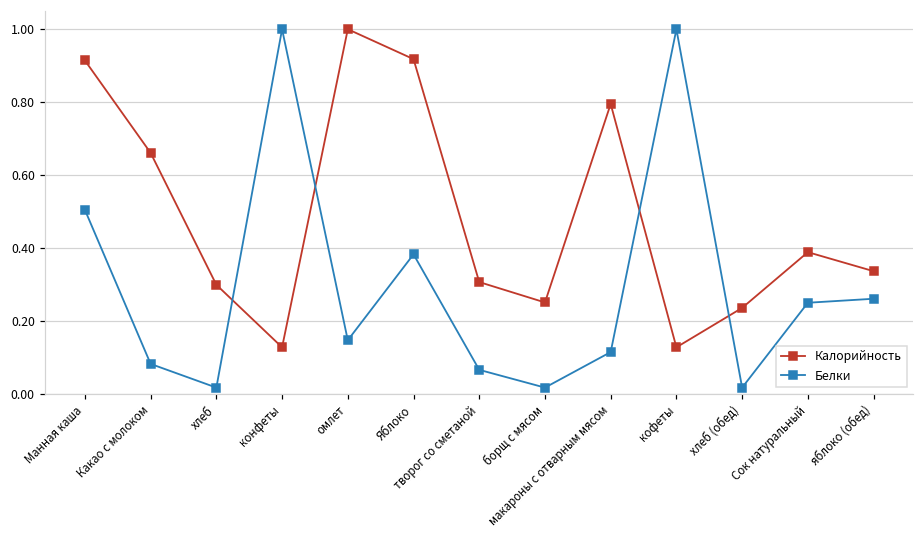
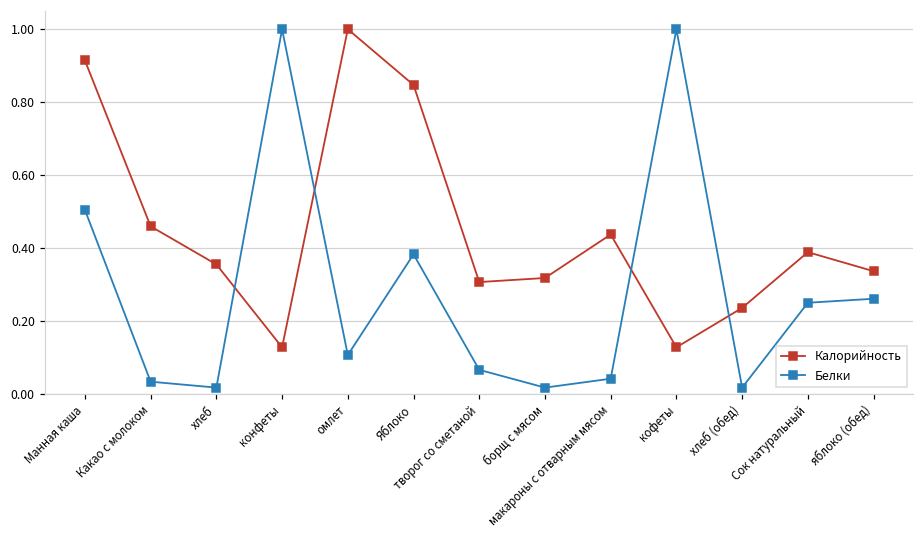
Калорийность, Какао с молоком: 0.66 -> 0.46
Белки, Какао с молоком: 0.08 -> 0.03
Калорийность, хлеб: 0.30 -> 0.35
Белки, омлет: 0.15 -> 0.11
Калорийность, Яблоко: 0.92 -> 0.85
Калорийность, борщ с мясом: 0.25 -> 0.32
Калорийность, макароны с отварным мясом: 0.79 -> 0.44
Белки, макароны с отварным мясом: 0.11 -> 0.04
